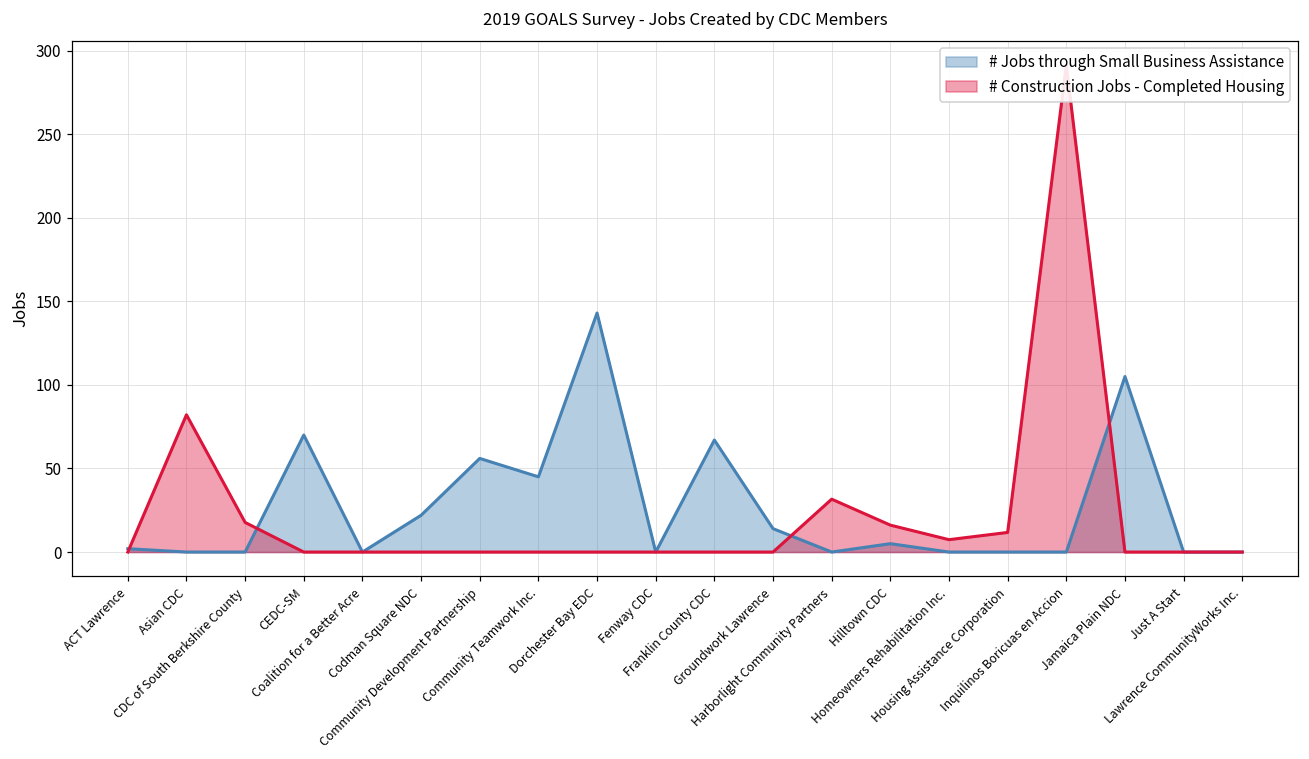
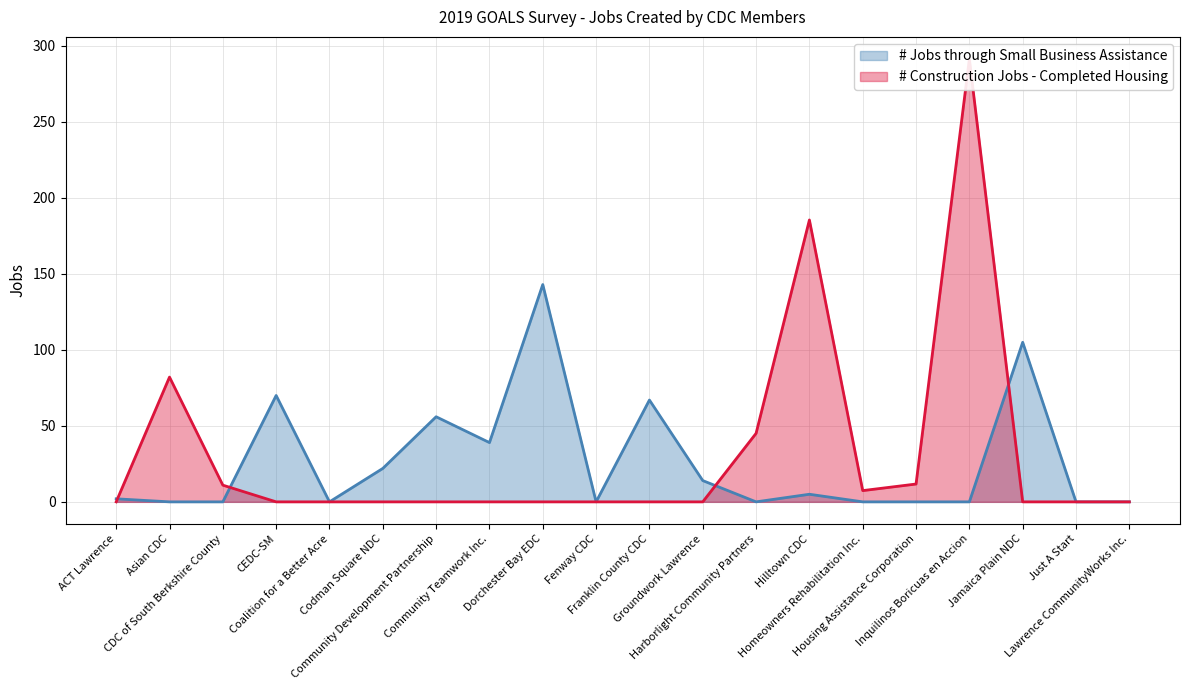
# Construction Jobs - Completed Housing, CDC of South Berkshire County: 18 -> 11
# Jobs through Small Business Assistance, Community Teamwork Inc.: 45 -> 39
# Construction Jobs - Completed Housing, Harborlight Community Partners: 32 -> 45
# Construction Jobs - Completed Housing, Hilltown CDC: 16 -> 186
